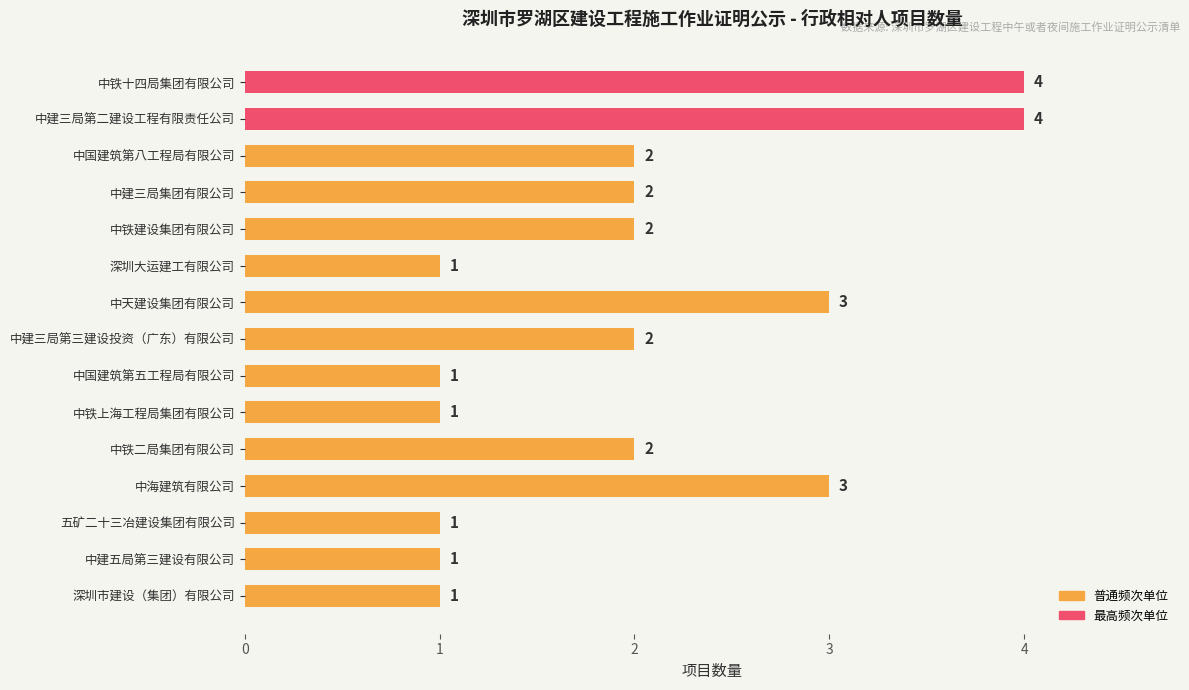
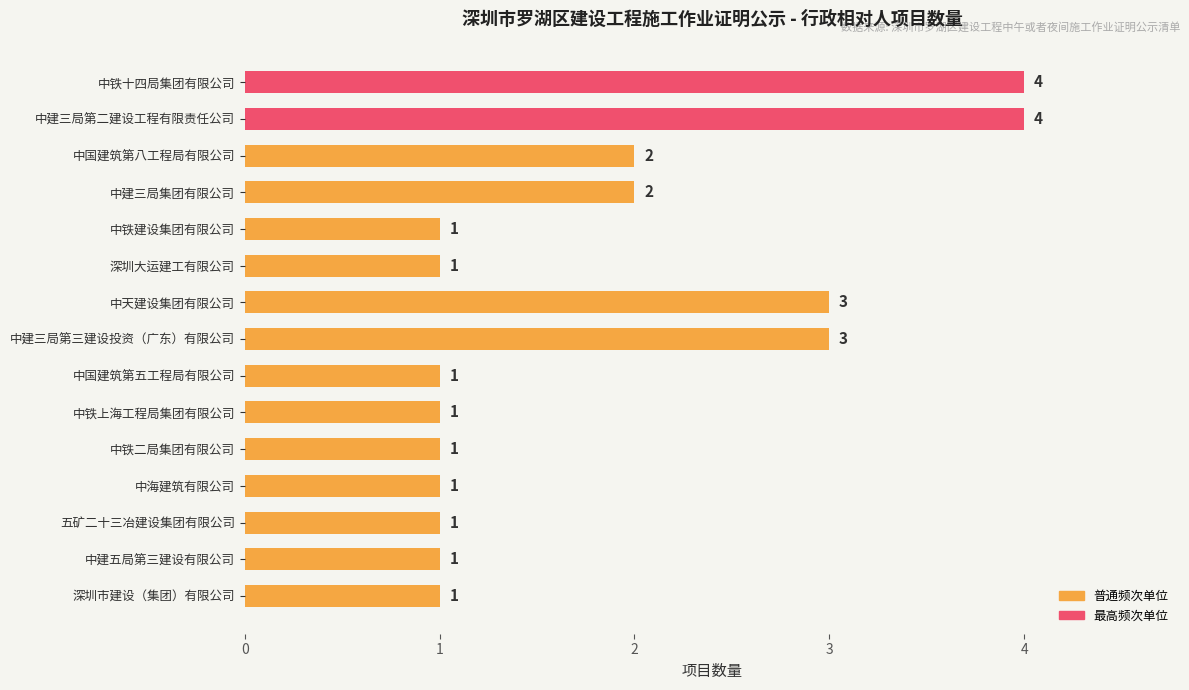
中铁建设集团有限公司: 2 -> 1
中建三局第三建设投资（广东）有限公司: 2 -> 3
中铁二局集团有限公司: 2 -> 1
中海建筑有限公司: 3 -> 1
